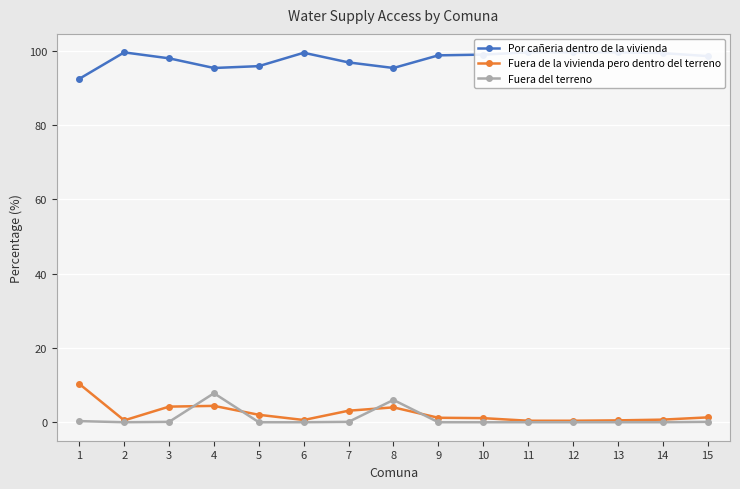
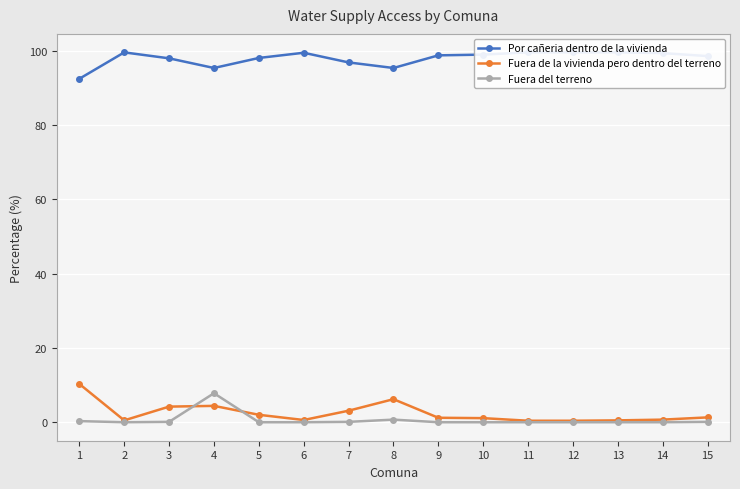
Por cañeria dentro de la vivienda, 5: 96 -> 98
Fuera de la vivienda pero dentro del terreno, 8: 4 -> 6
Fuera del terreno, 8: 6 -> 1
